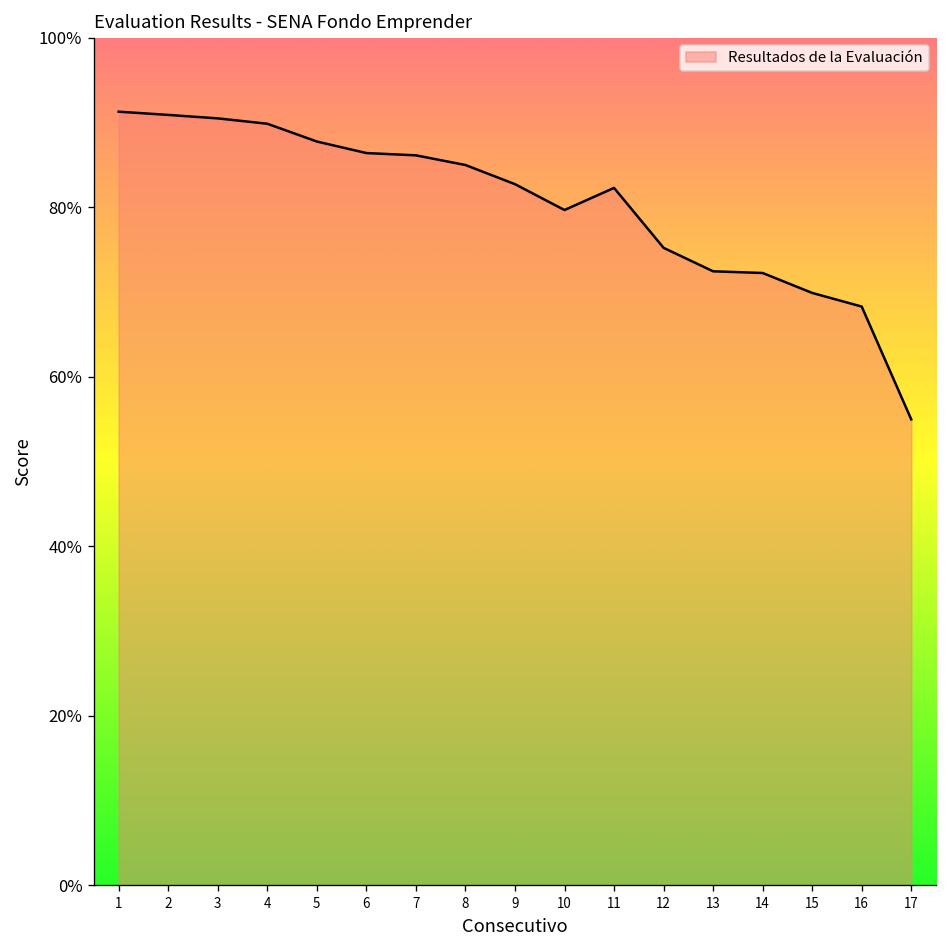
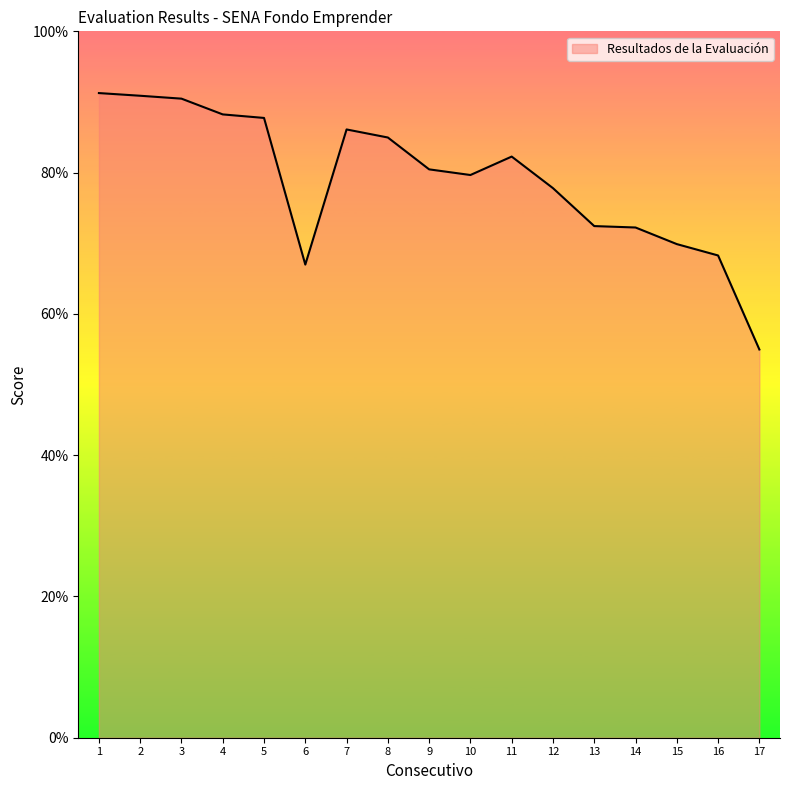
4: 90% -> 88%
6: 86% -> 67%
9: 83% -> 80%
12: 75% -> 78%
